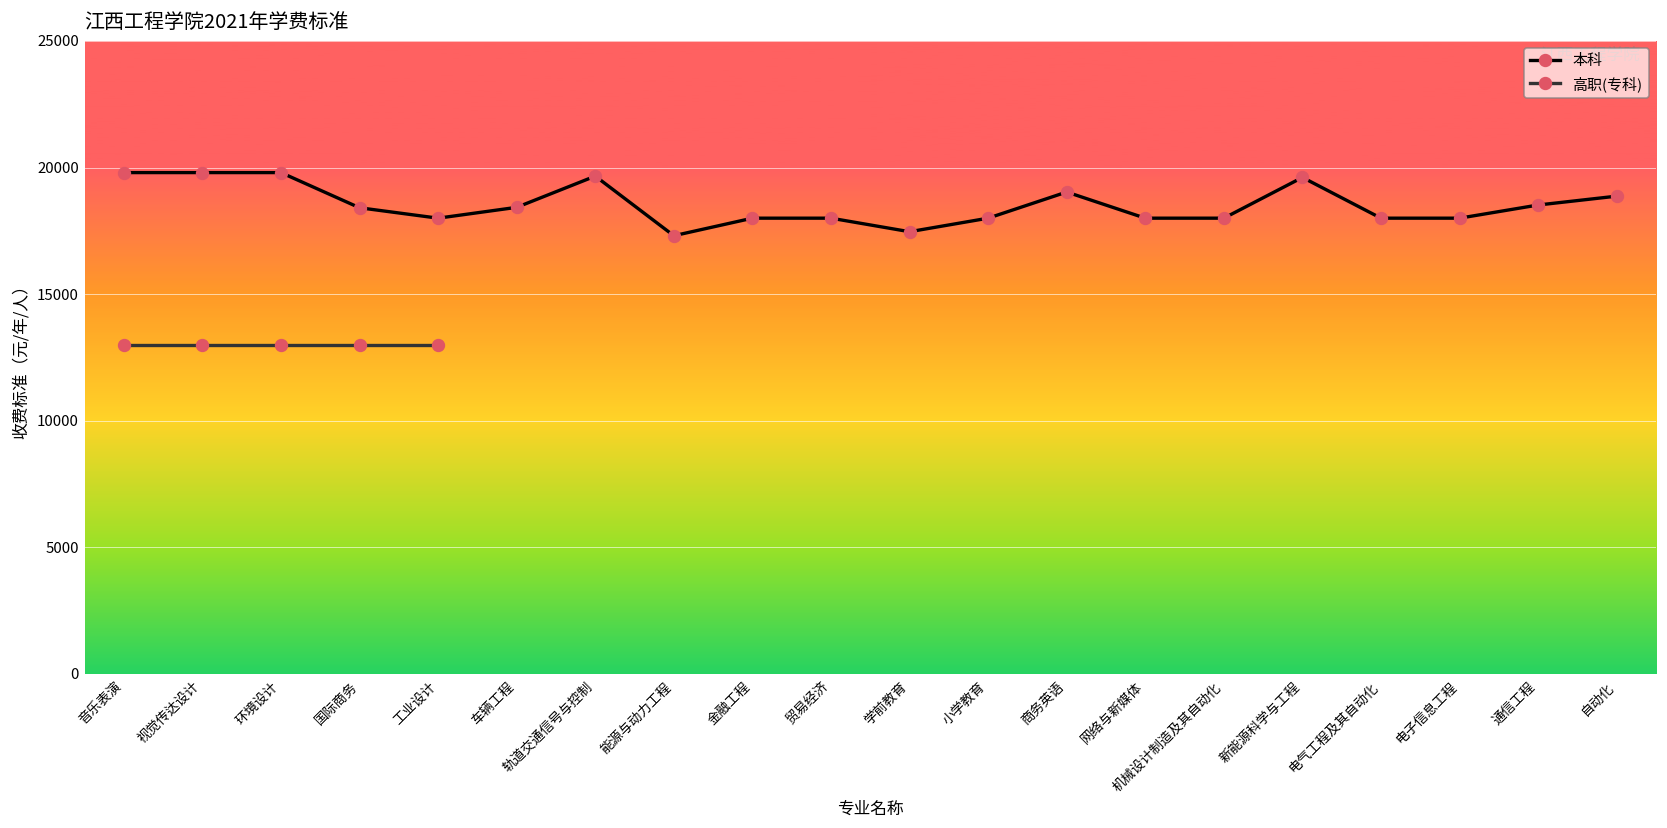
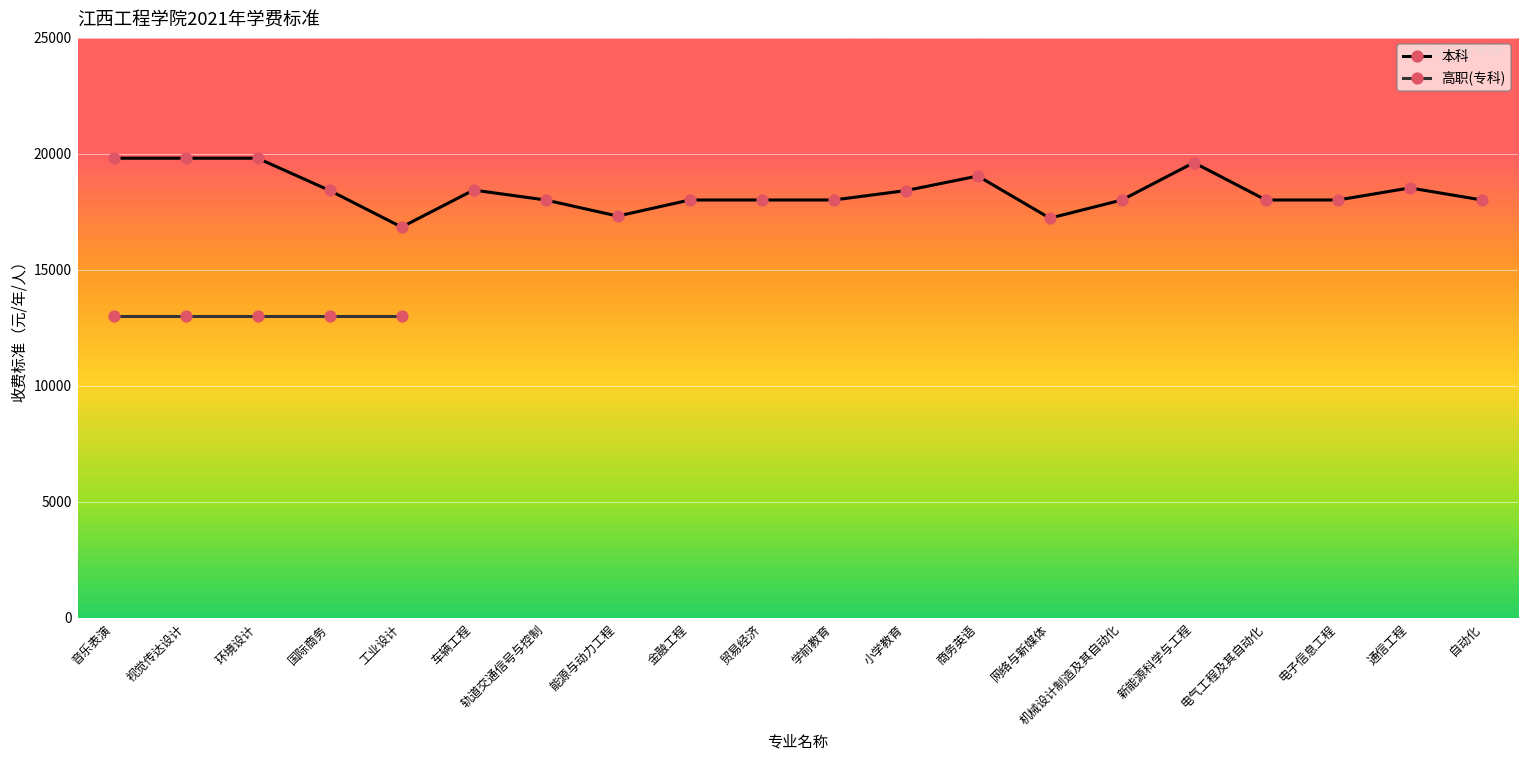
本科, 工业设计: 18000 -> 16800
本科, 轨道交通信号与控制: 19700 -> 18000
本科, 学前教育: 17500 -> 18000
本科, 小学教育: 18000 -> 18400
本科, 网络与新媒体: 18000 -> 17200
本科, 自动化: 18900 -> 18000
